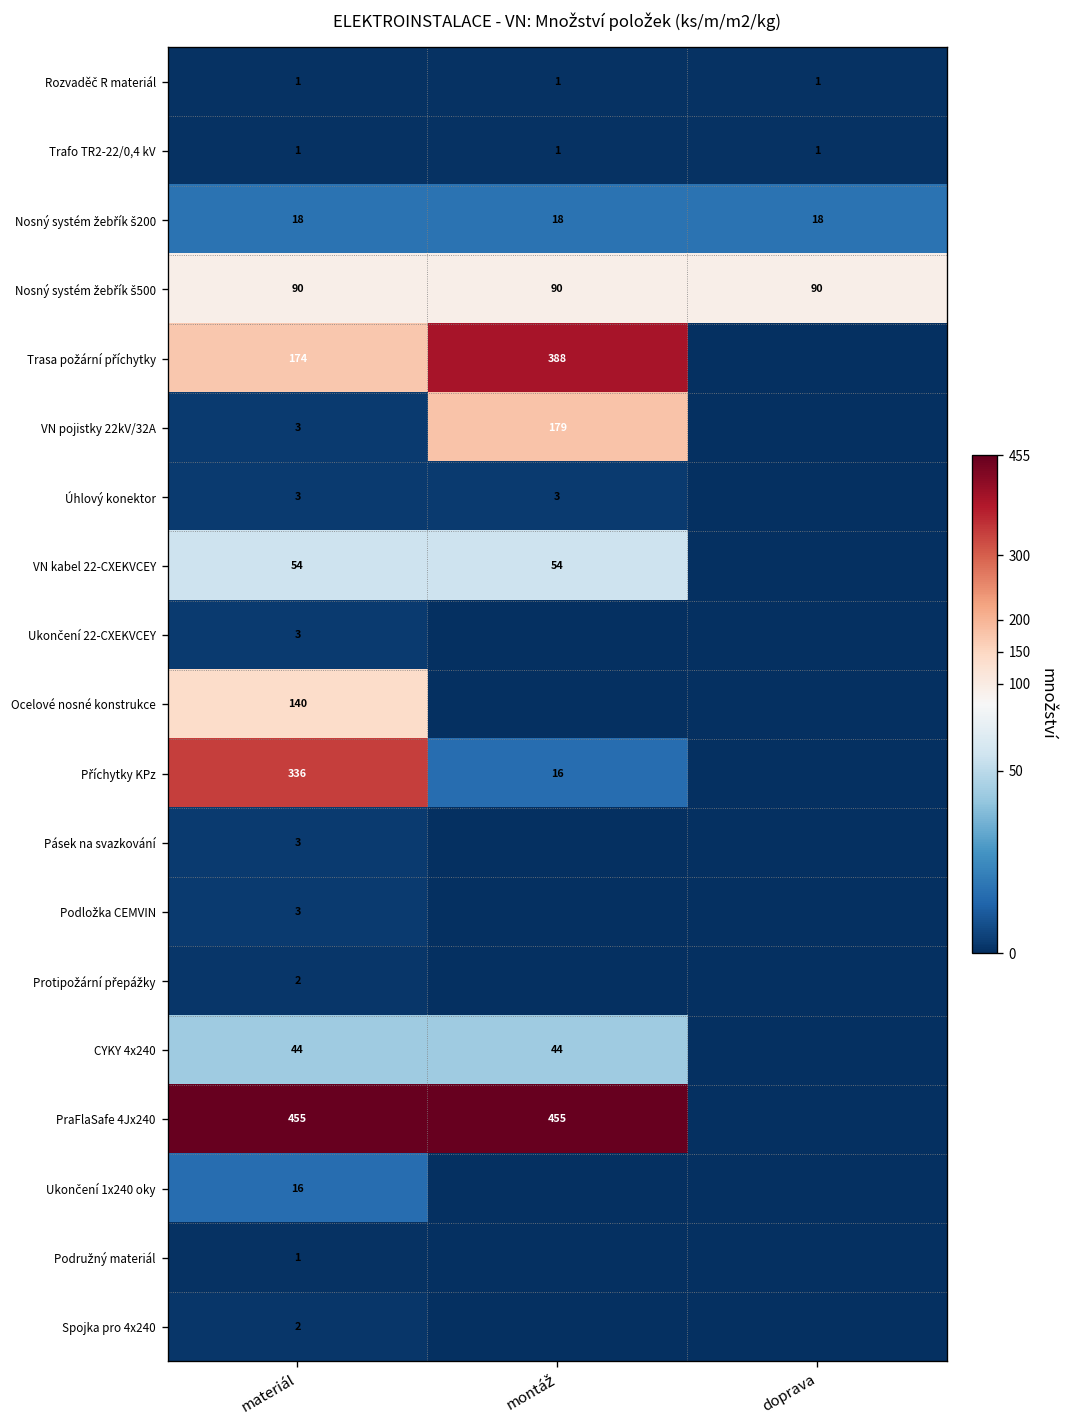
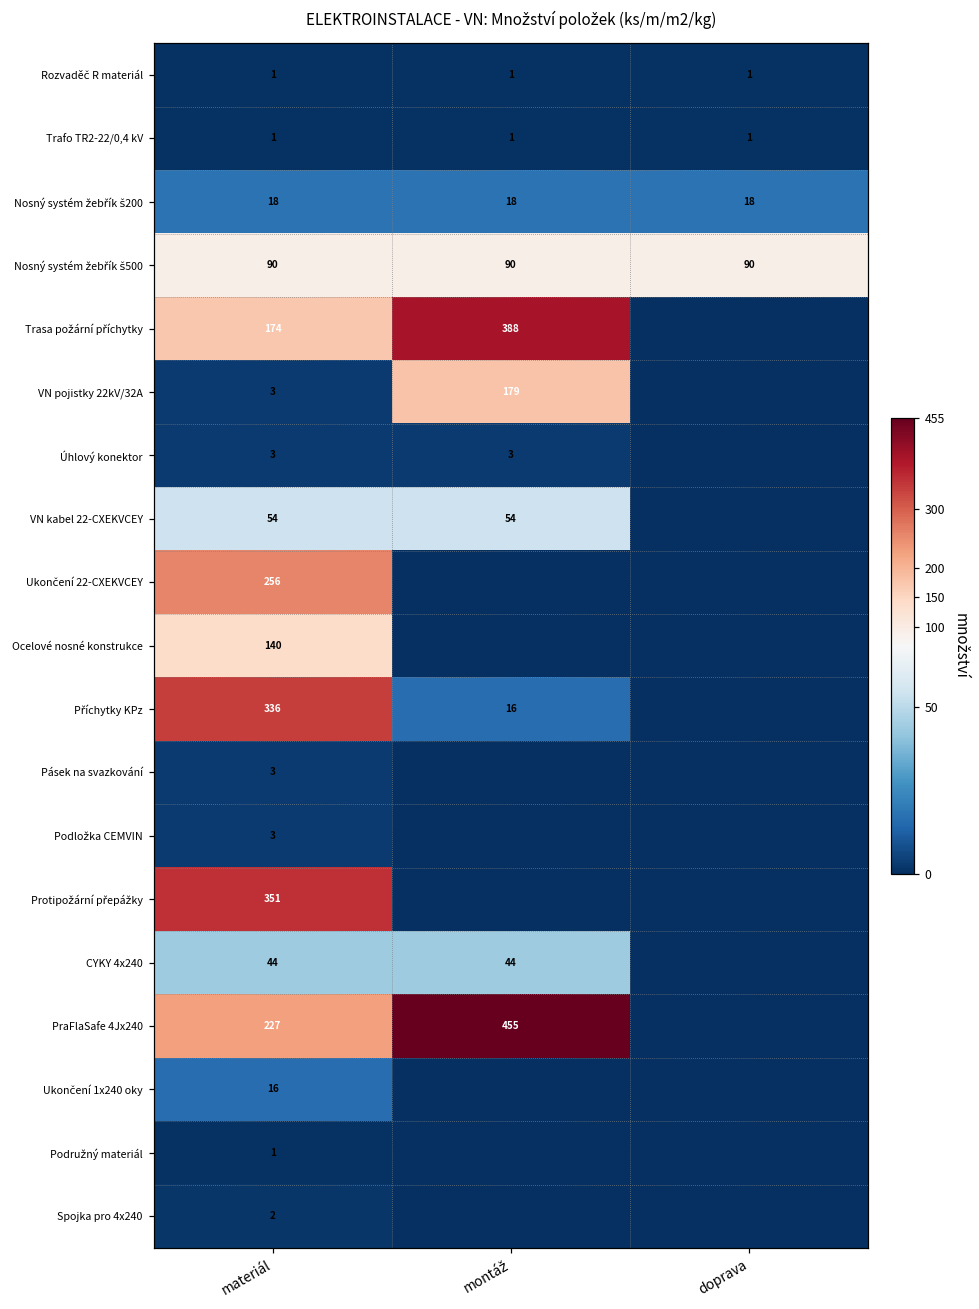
Ukončení 22-CXEKVCEY, materiál: 3 -> 256
Protipožární přepážky, materiál: 2 -> 351
PraFlaSafe 4Jx240, materiál: 455 -> 227
